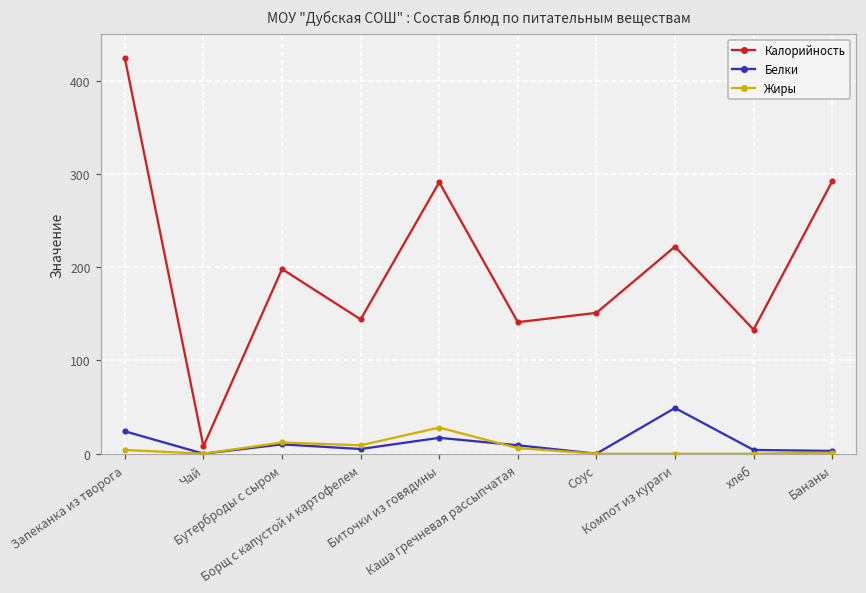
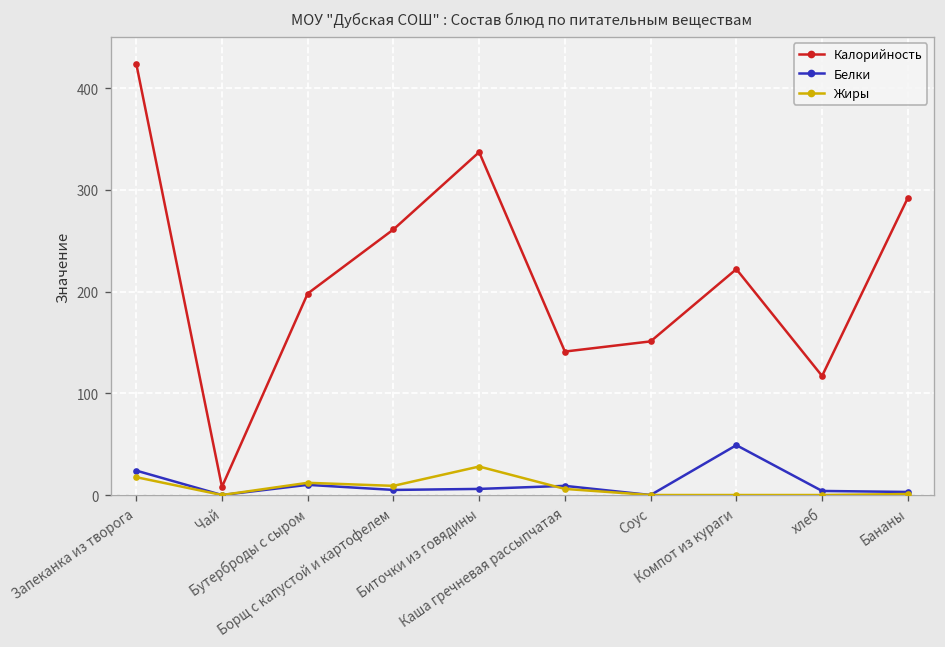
Жиры, Запеканка из творога: 0 -> 20
Калорийность, Борщ с капустой и картофелем: 140 -> 260
Калорийность, Биточки из говядины: 290 -> 340
Белки, Биточки из говядины: 20 -> 10
Калорийность, хлеб: 130 -> 120
